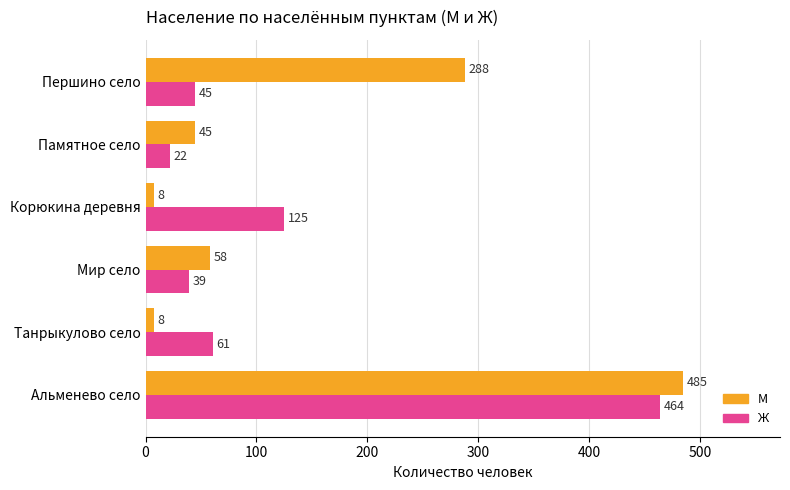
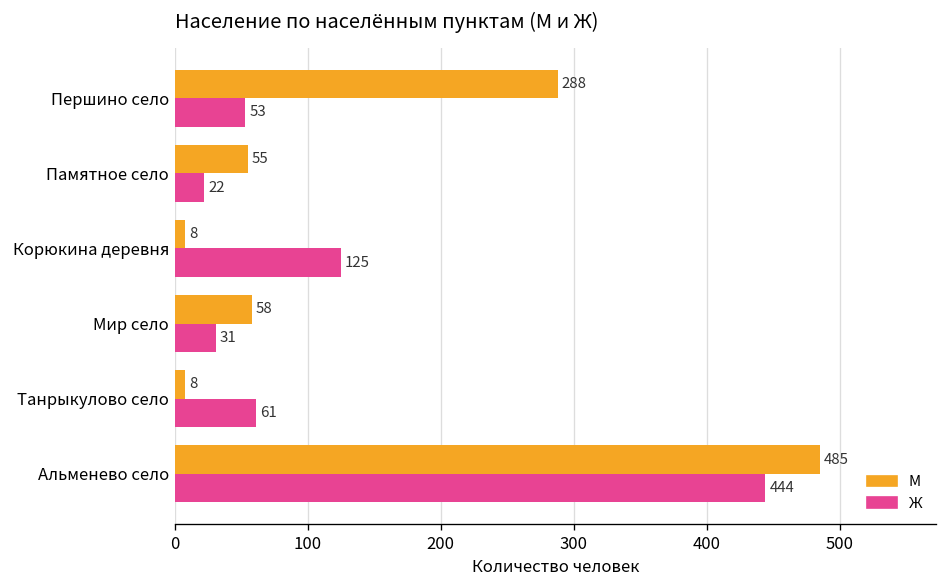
Ж, Першино село: 45 -> 53
М, Памятное село: 45 -> 55
Ж, Мир село: 39 -> 31
Ж, Альменево село: 464 -> 444
